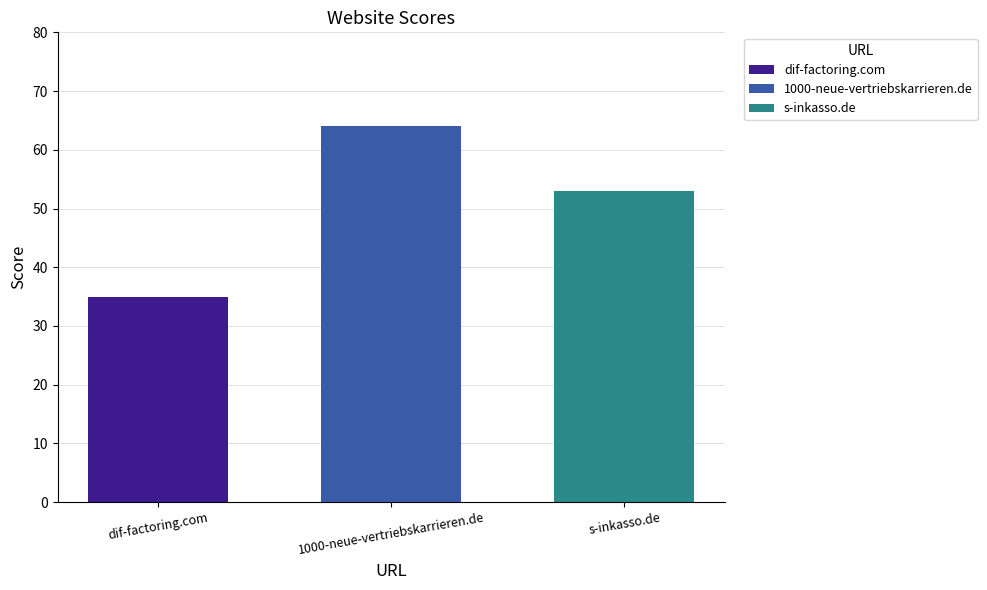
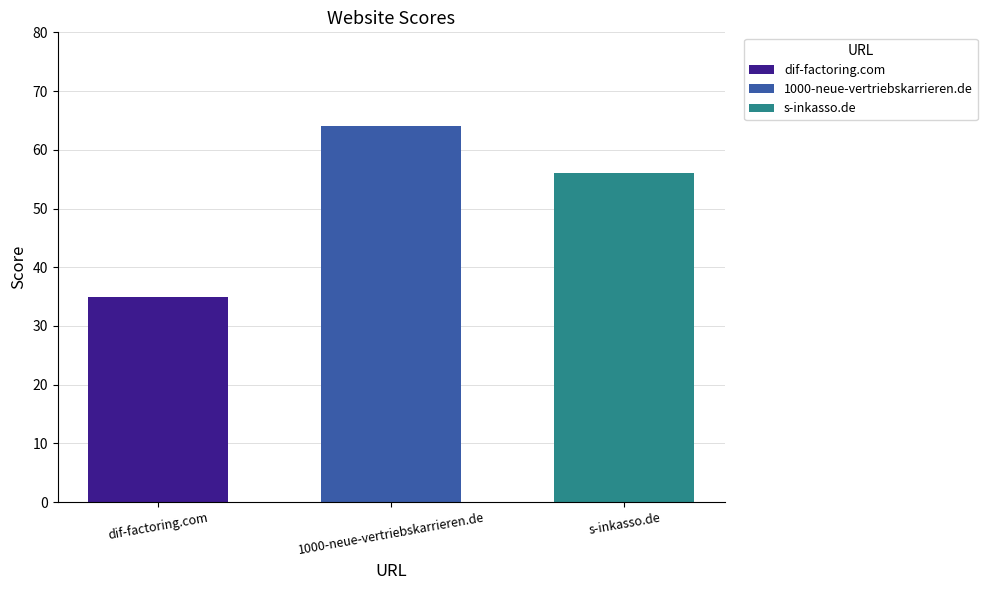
s-inkasso.de: 53 -> 56
